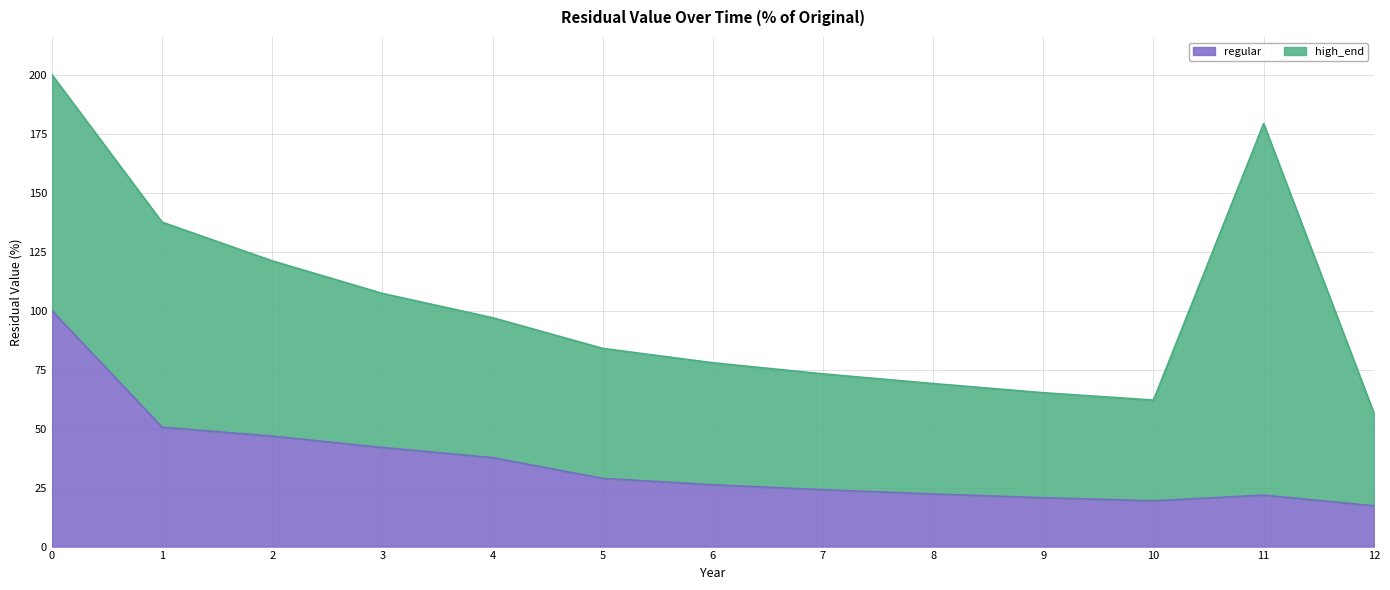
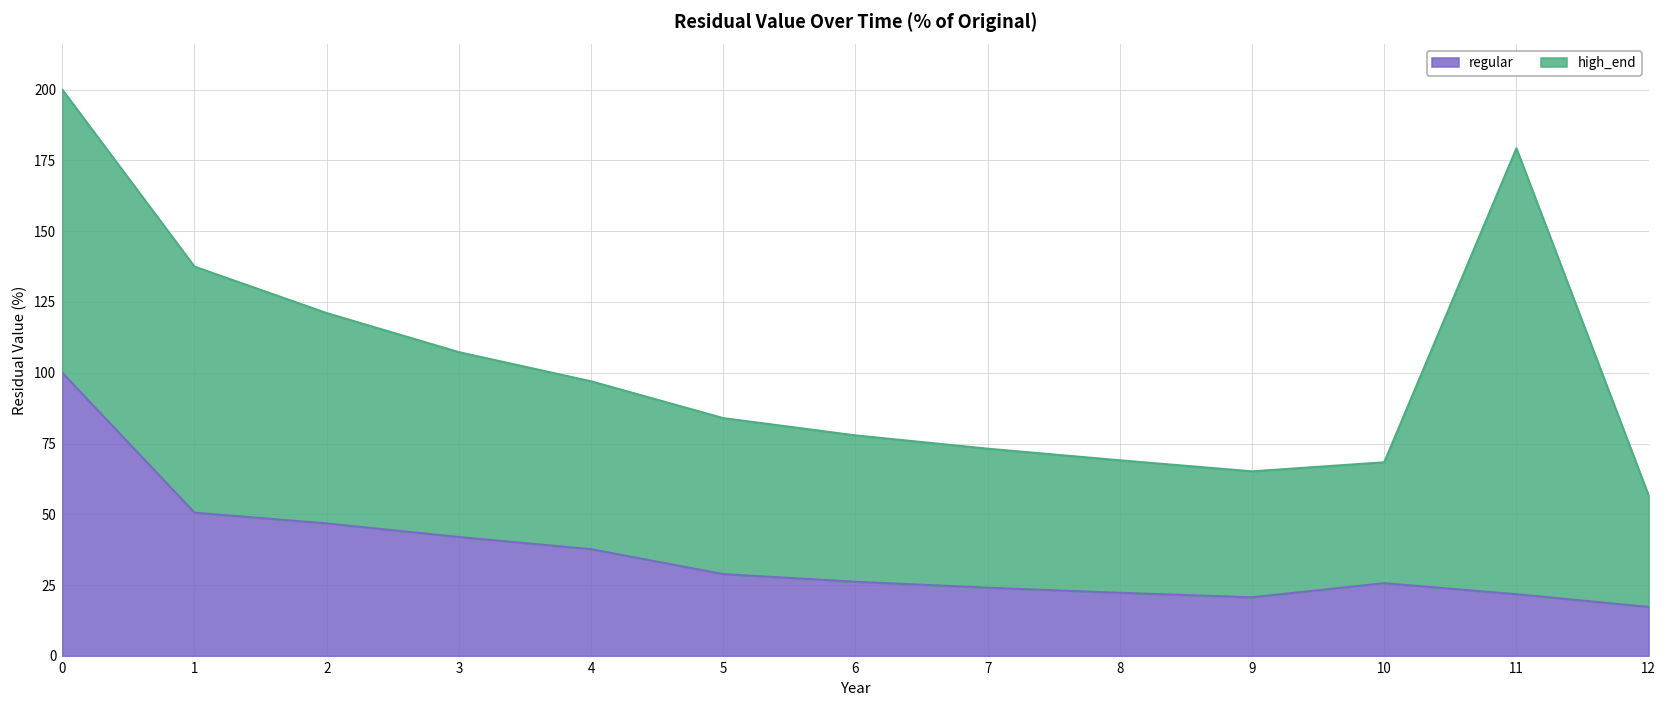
regular, 10: 19 -> 26
